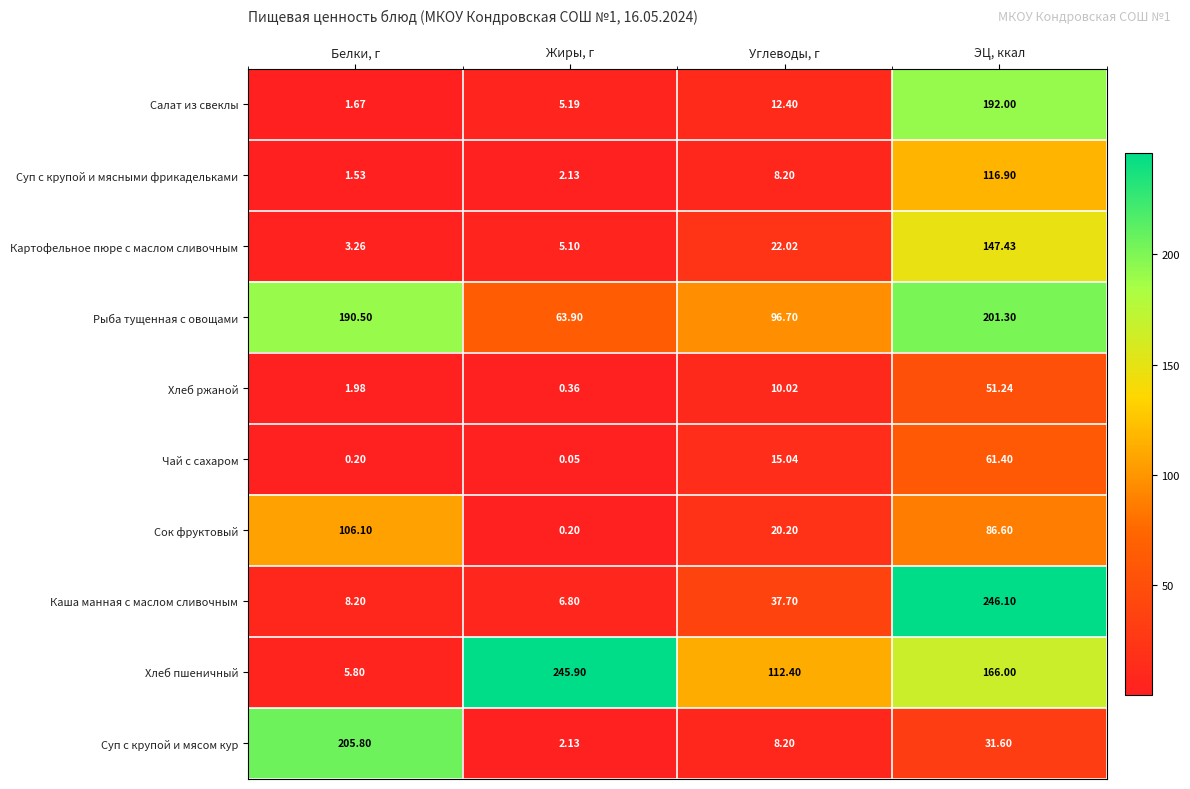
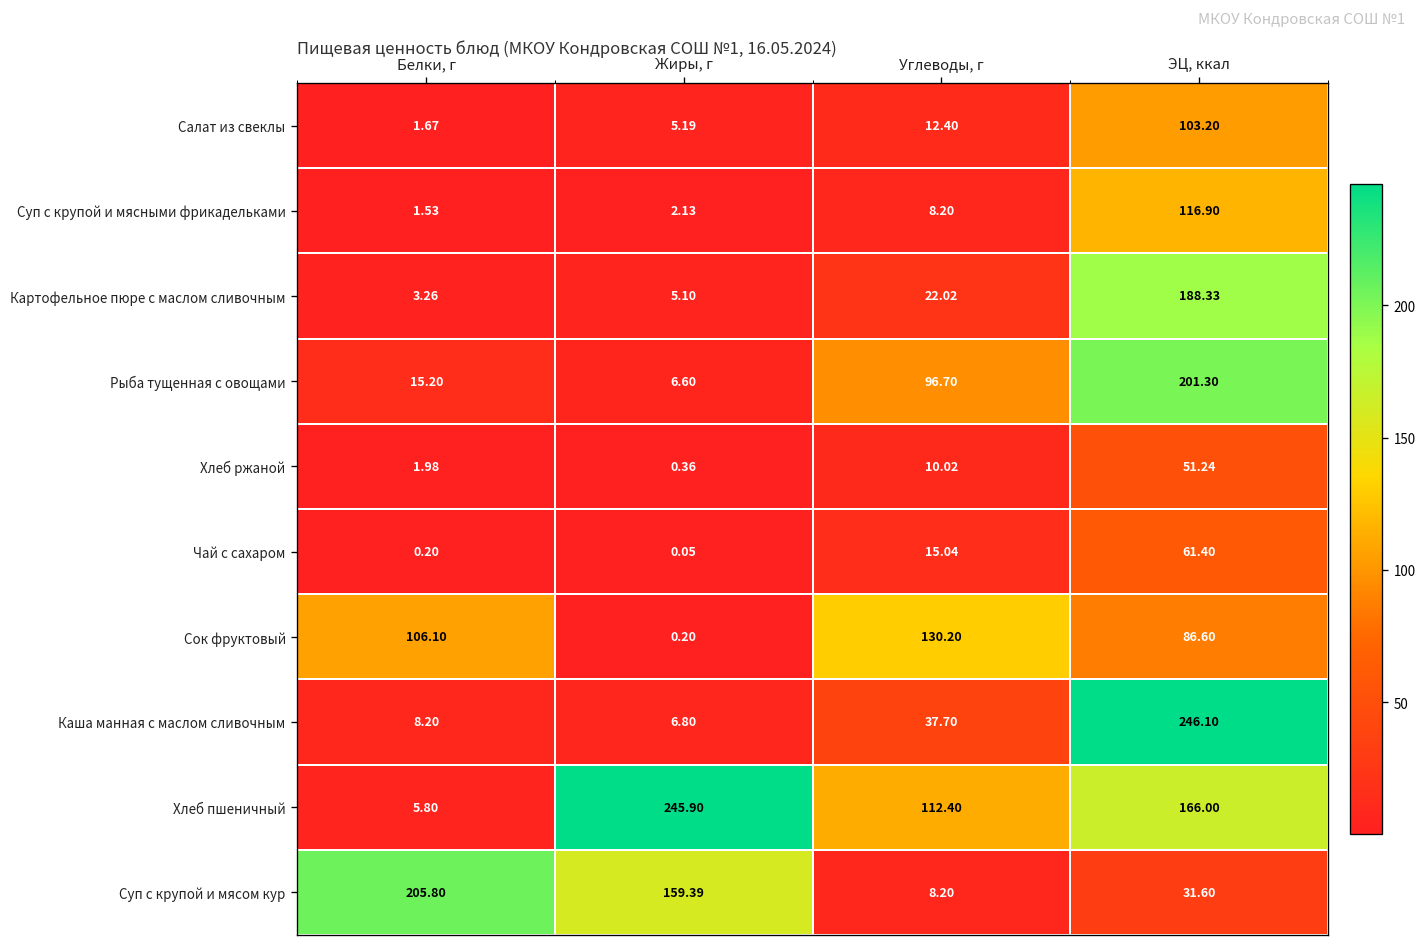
Салат из свеклы, ЭЦ, ккал: 192.00 -> 103.20
Картофельное пюре с маслом сливочным, ЭЦ, ккал: 147.43 -> 188.33
Рыба тущенная с овощами, Белки, г: 190.50 -> 15.20
Рыба тущенная с овощами, Жиры, г: 63.90 -> 6.60
Сок фруктовый, Углеводы, г: 20.20 -> 130.20
Суп с крупой и мясом кур, Жиры, г: 2.13 -> 159.39
